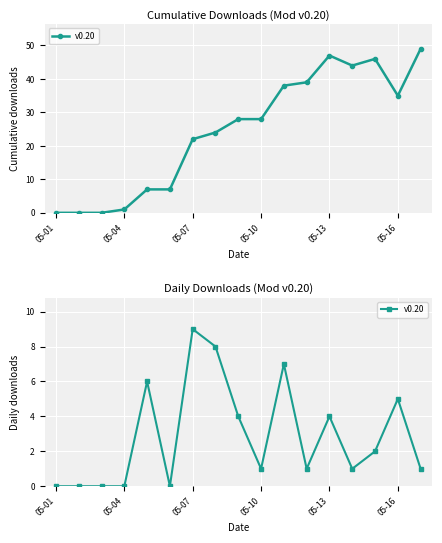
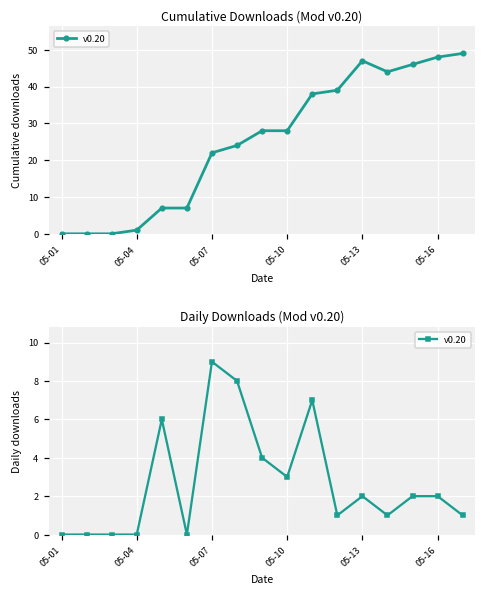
Cumulative Downloads (Mod v0.20), 05-16: 35 -> 48
Daily Downloads (Mod v0.20), 05-10: 1 -> 3
Daily Downloads (Mod v0.20), 05-13: 4 -> 2
Daily Downloads (Mod v0.20), 05-16: 5 -> 2
